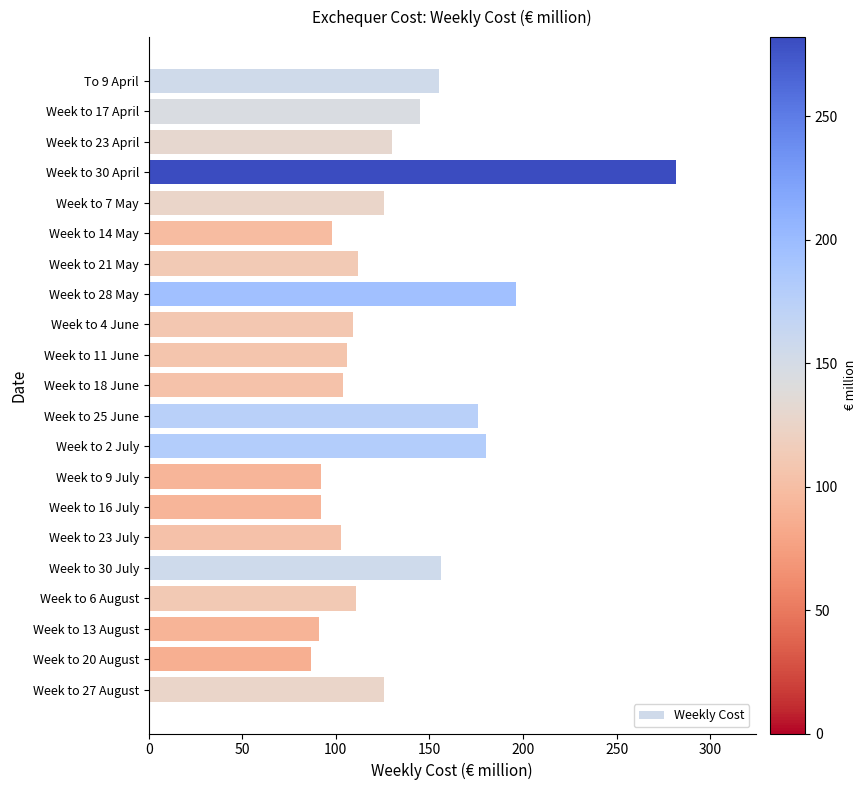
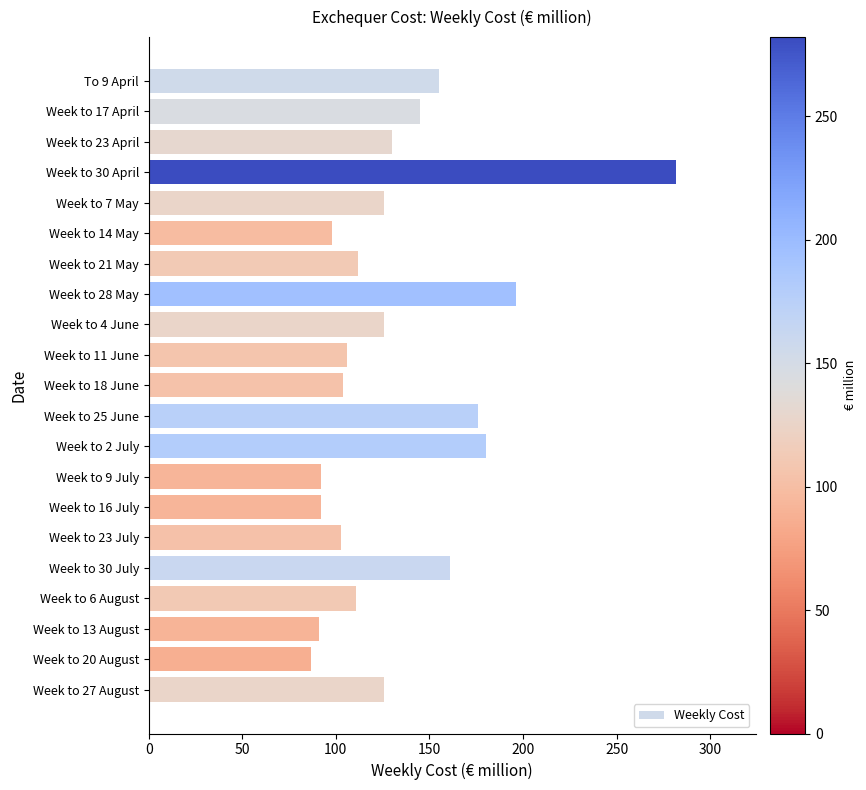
Week to 4 June: 109 -> 126
Week to 30 July: 156 -> 161
